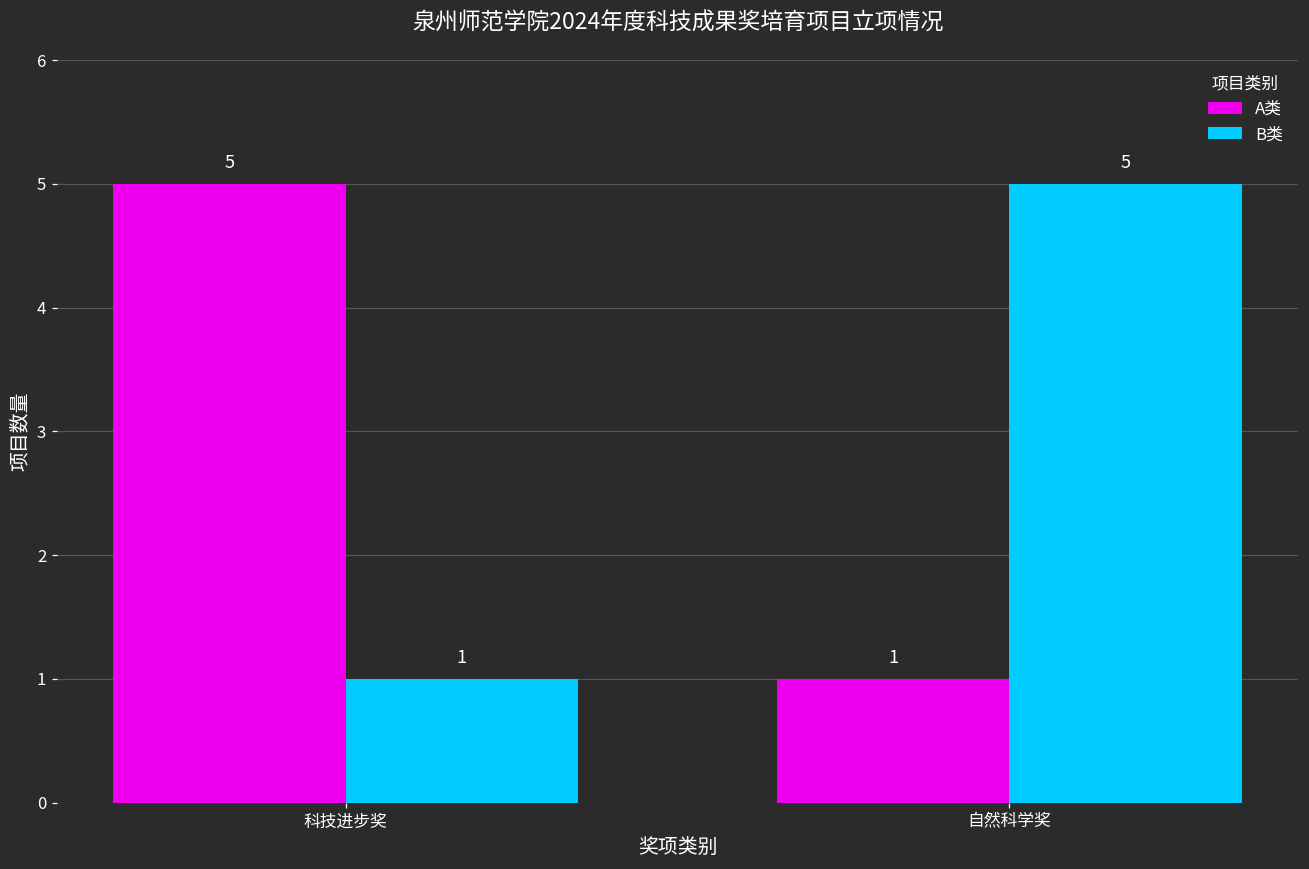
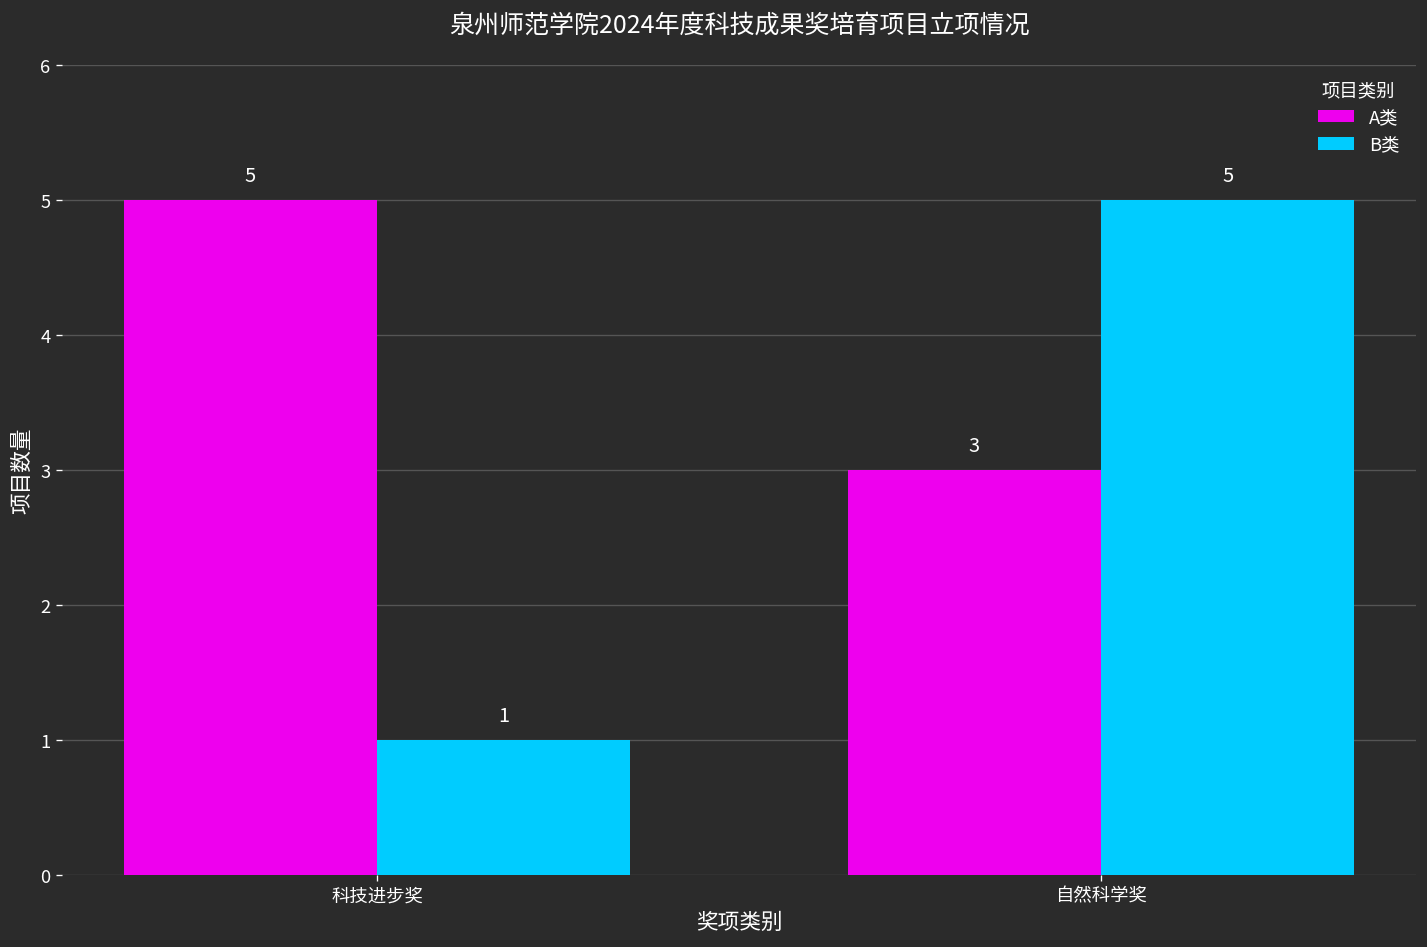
A类, 自然科学奖: 1 -> 3
